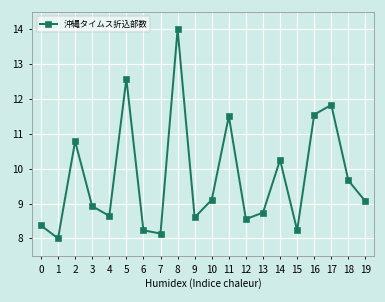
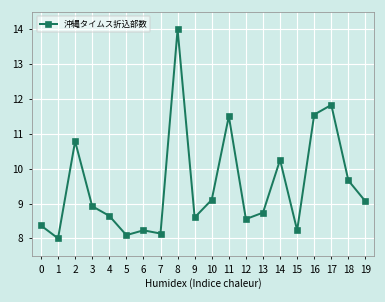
5: 12.6 -> 8.1
